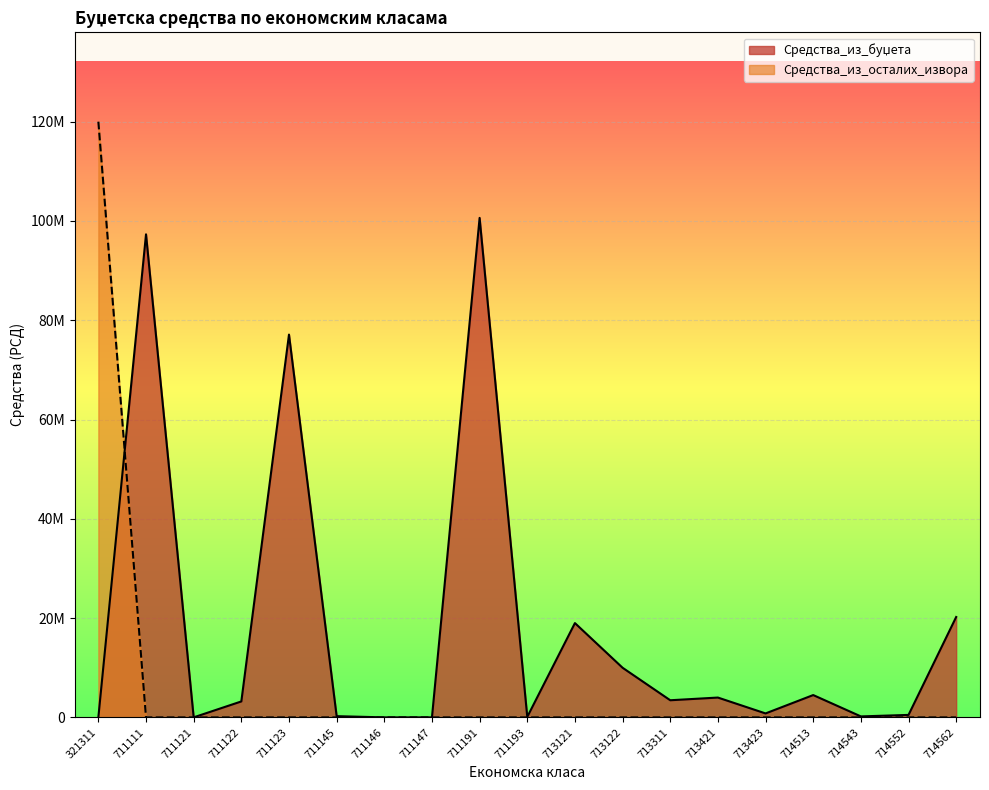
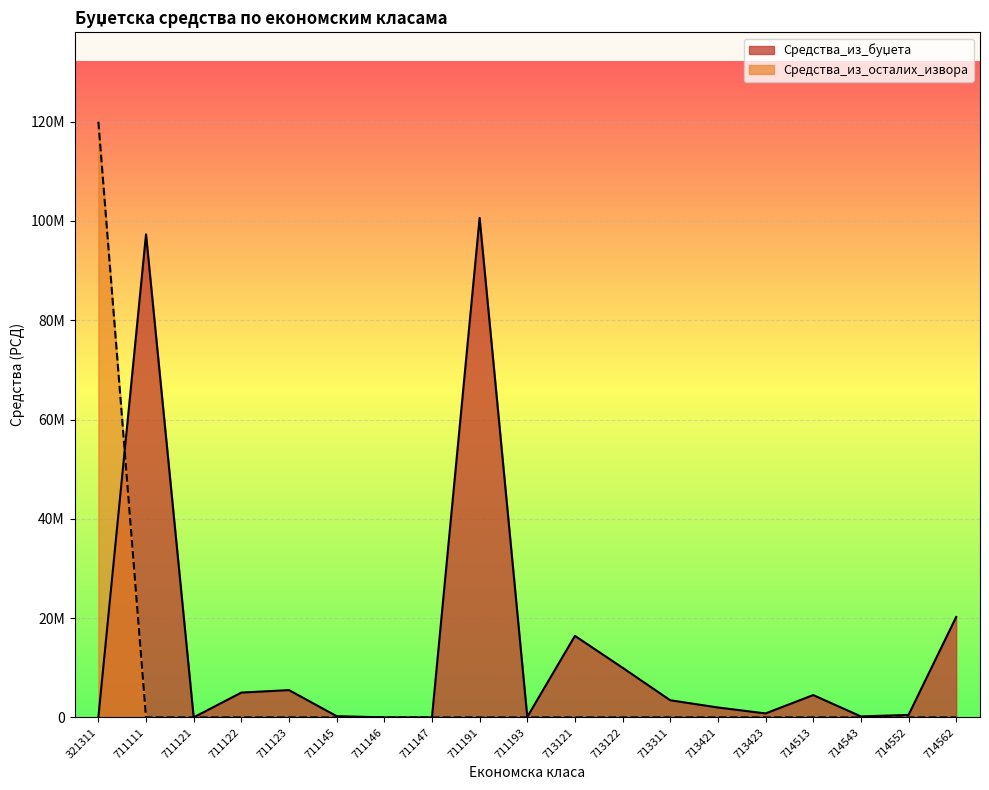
Средства_из_буџета, 711122: 3000000 -> 5000000
Средства_из_буџета, 711123: 77000000 -> 6000000
Средства_из_буџета, 713121: 19000000 -> 16000000
Средства_из_буџета, 713421: 4000000 -> 2000000
